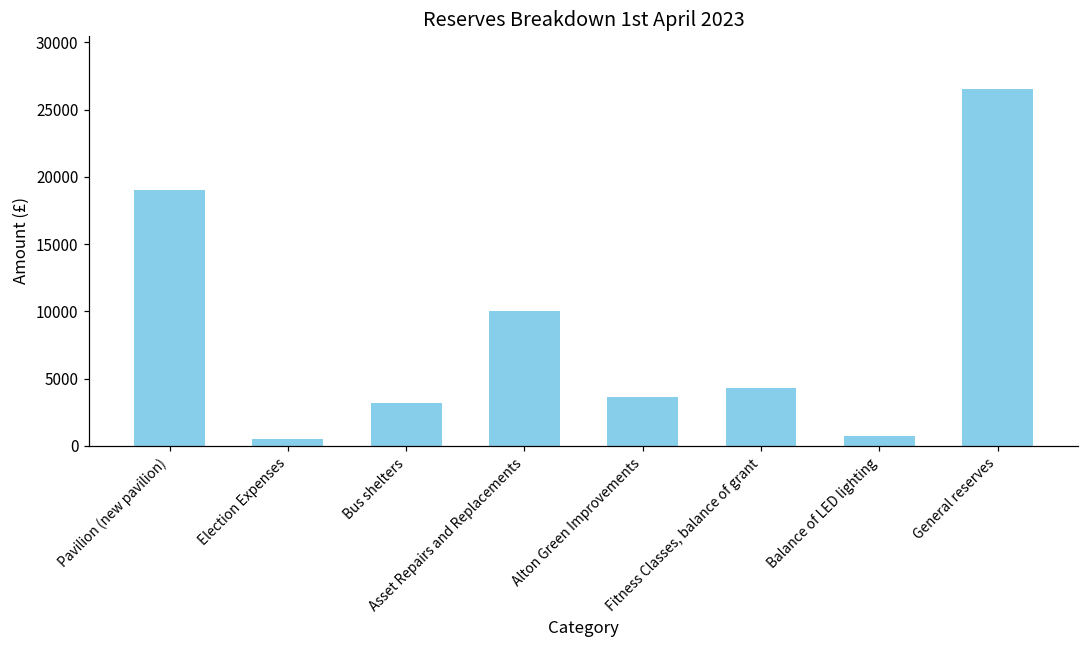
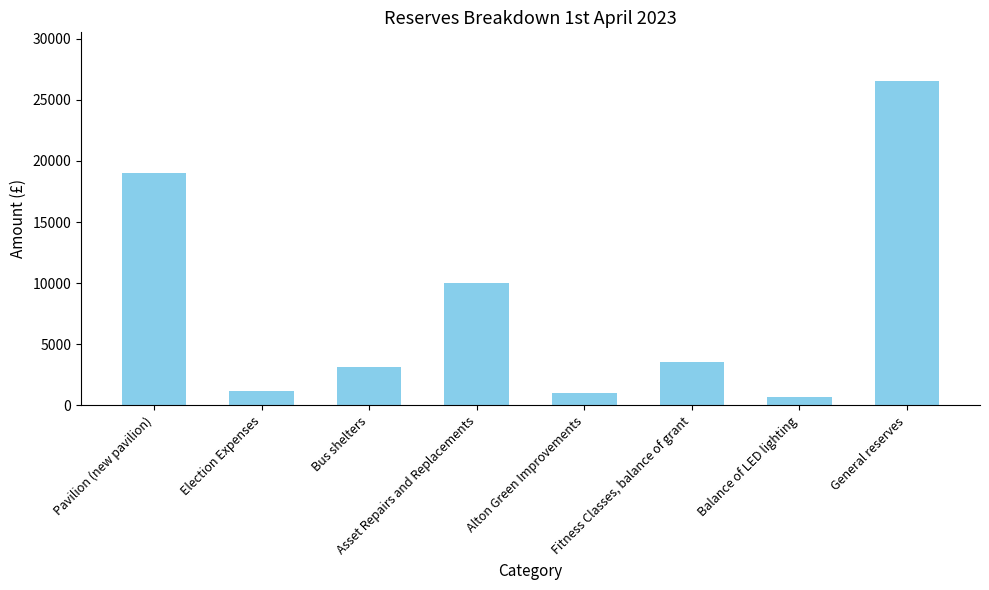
Election Expenses: 500 -> 1200
Alton Green Improvements: 3700 -> 1000
Fitness Classes, balance of grant: 4300 -> 3600
